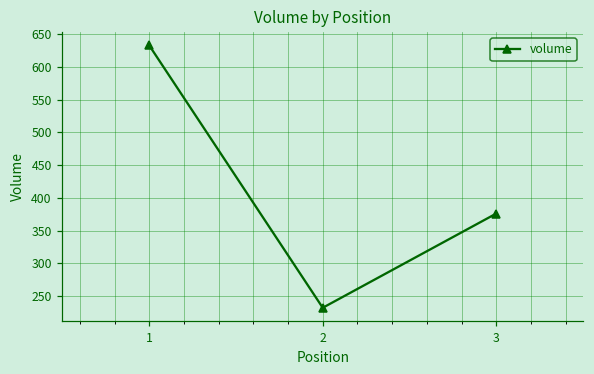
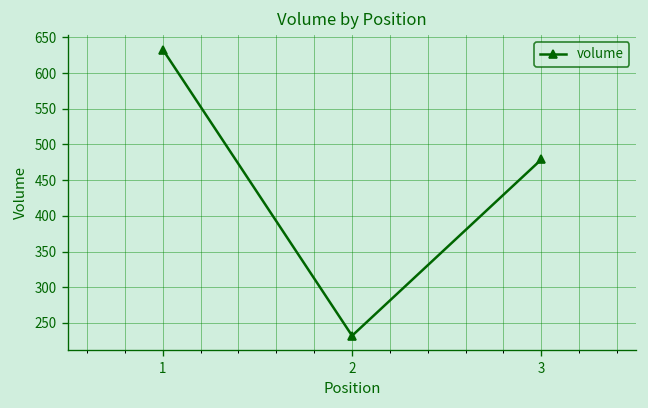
3: 380 -> 480
